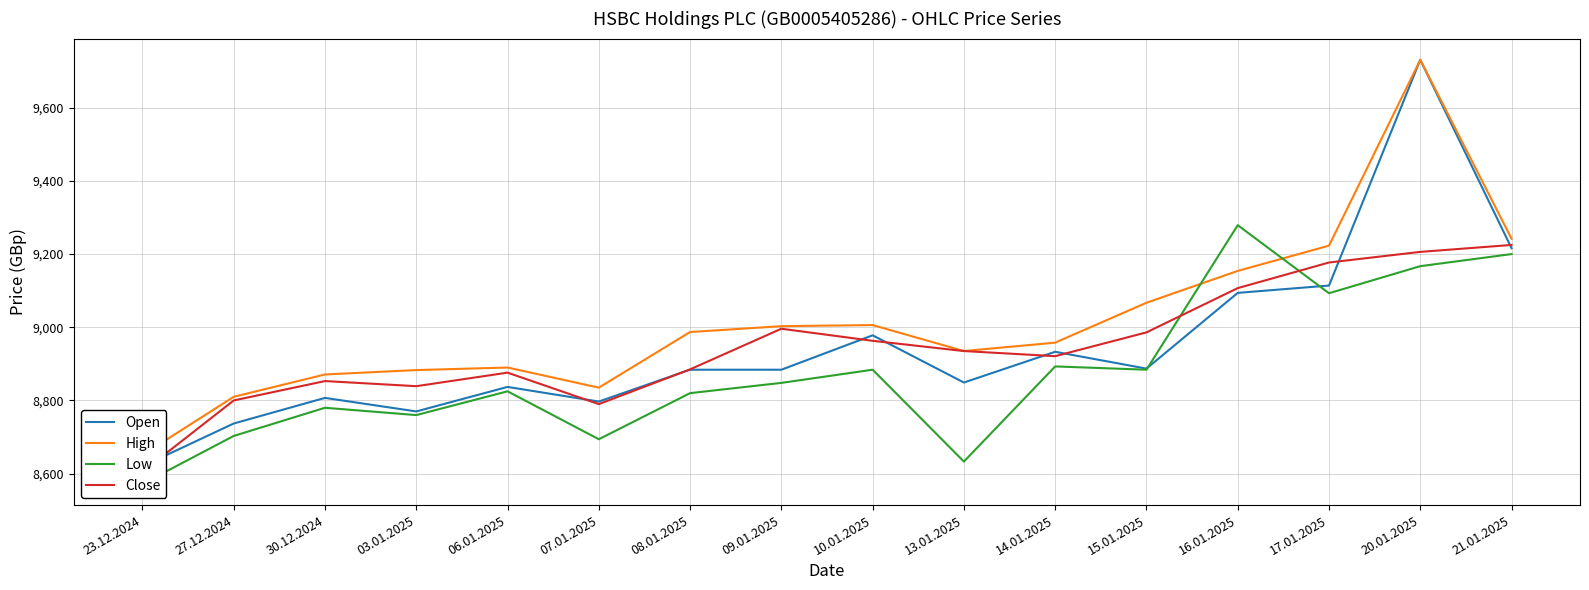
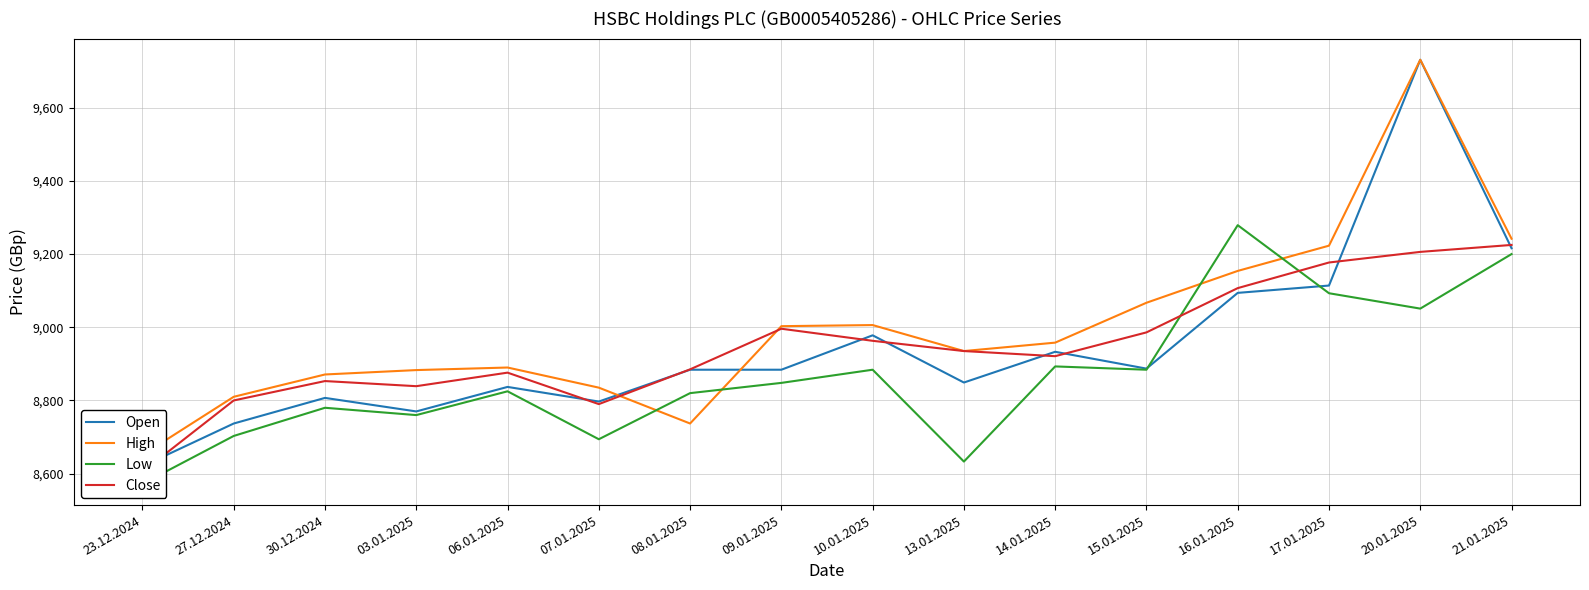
High, 08.01.2025: 8,990 -> 8,740
Low, 20.01.2025: 9,170 -> 9,050
